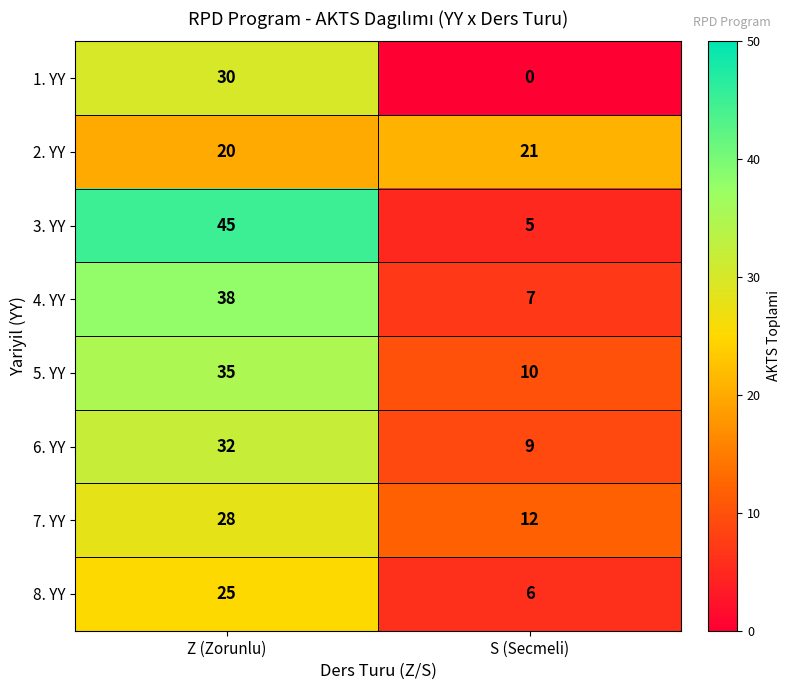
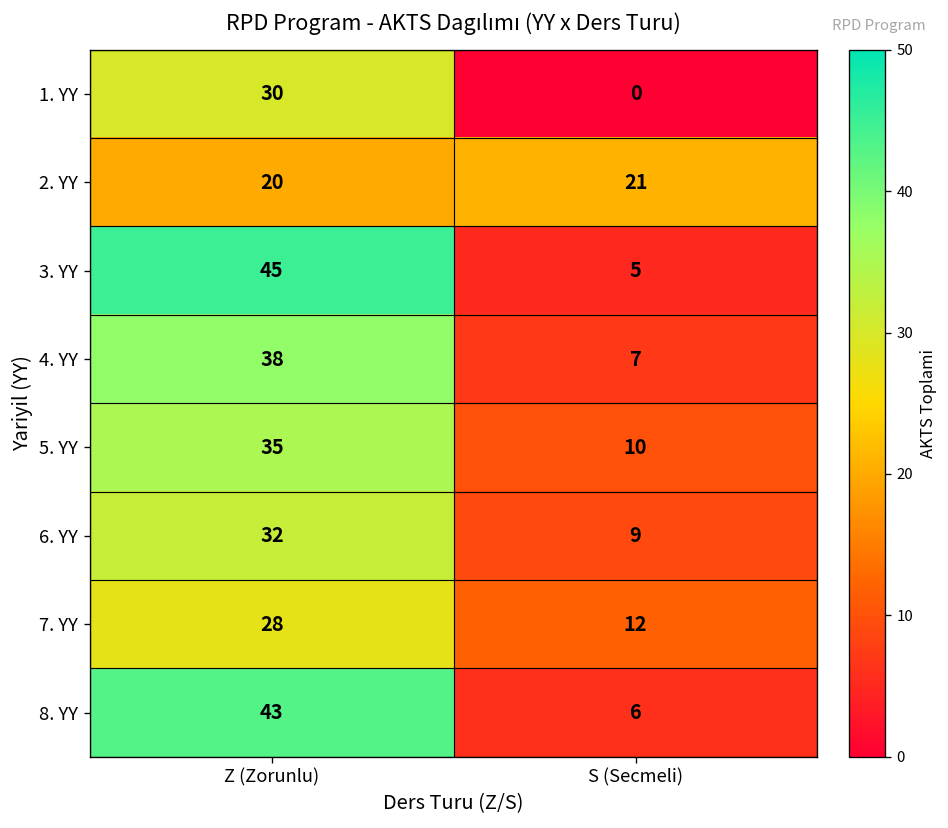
8. YY, Z (Zorunlu): 25 -> 43
